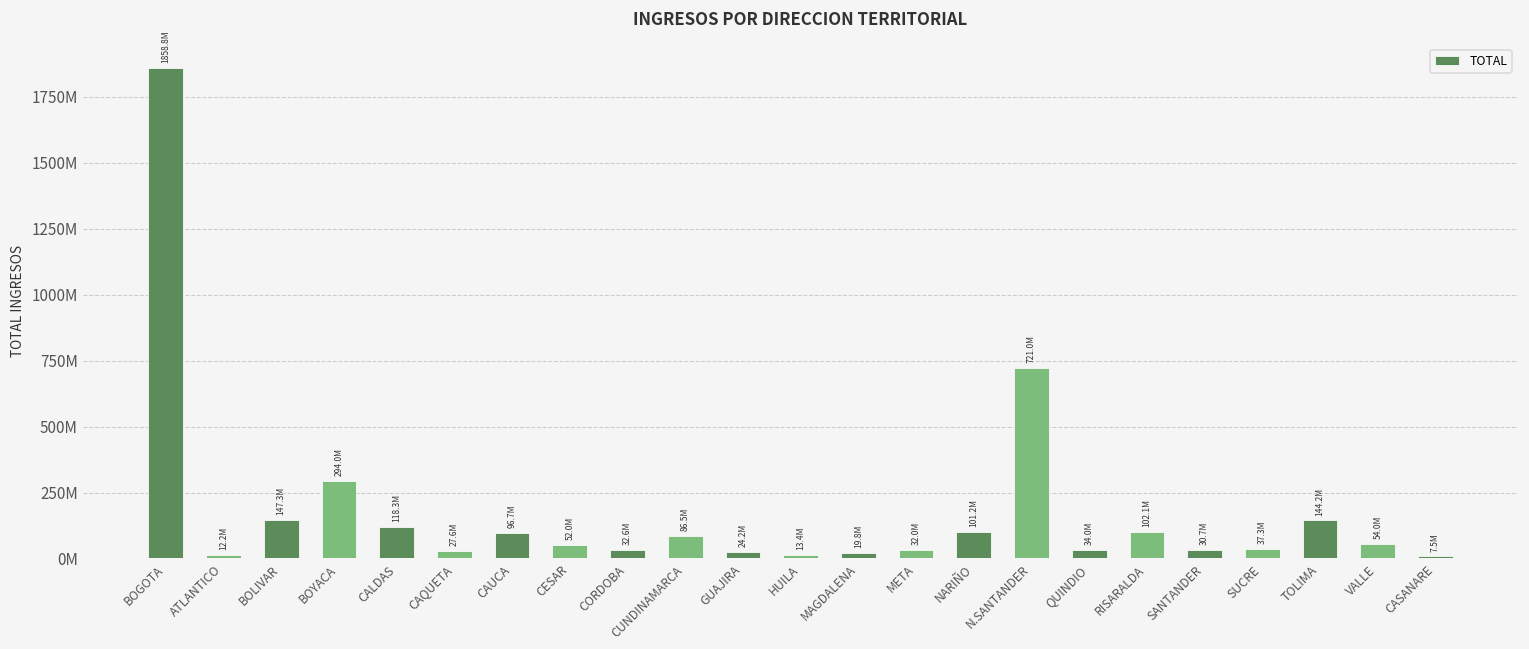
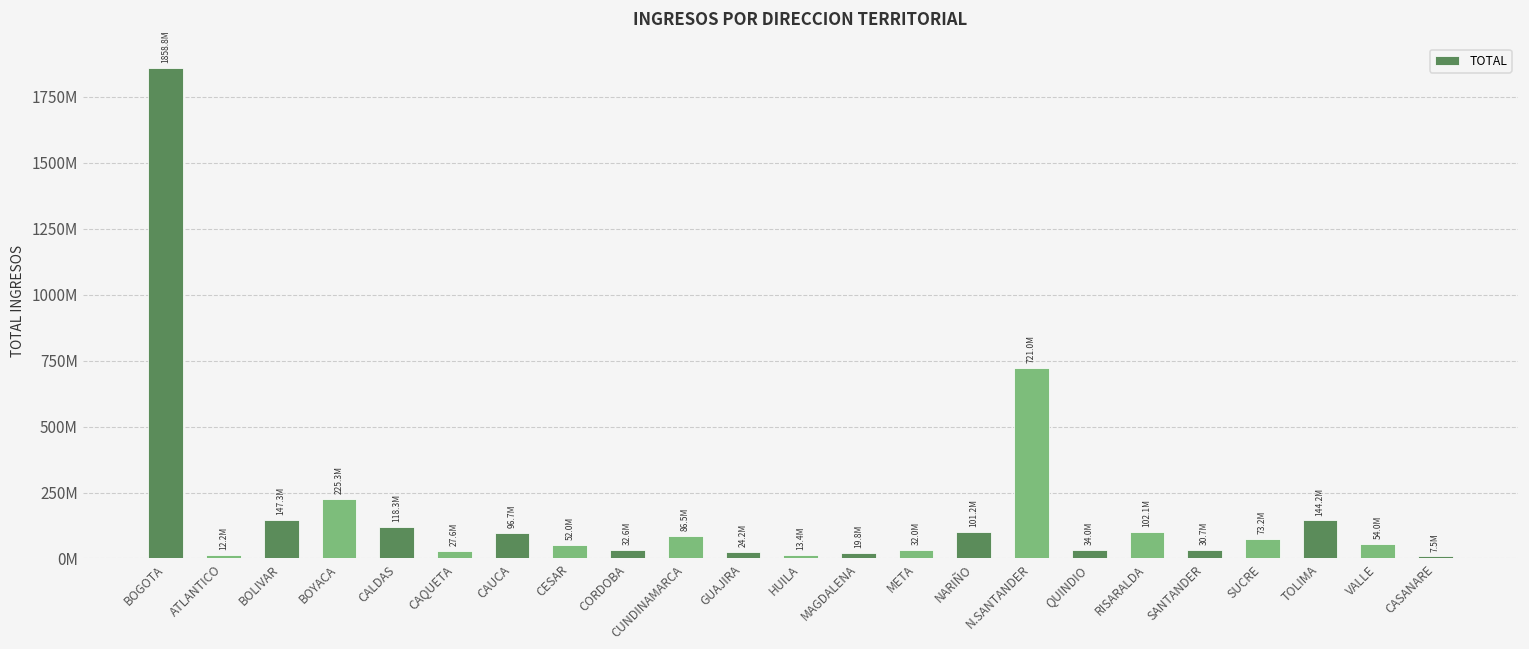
BOYACA: 294.0M -> 225.3M
SUCRE: 37.3M -> 73.2M
